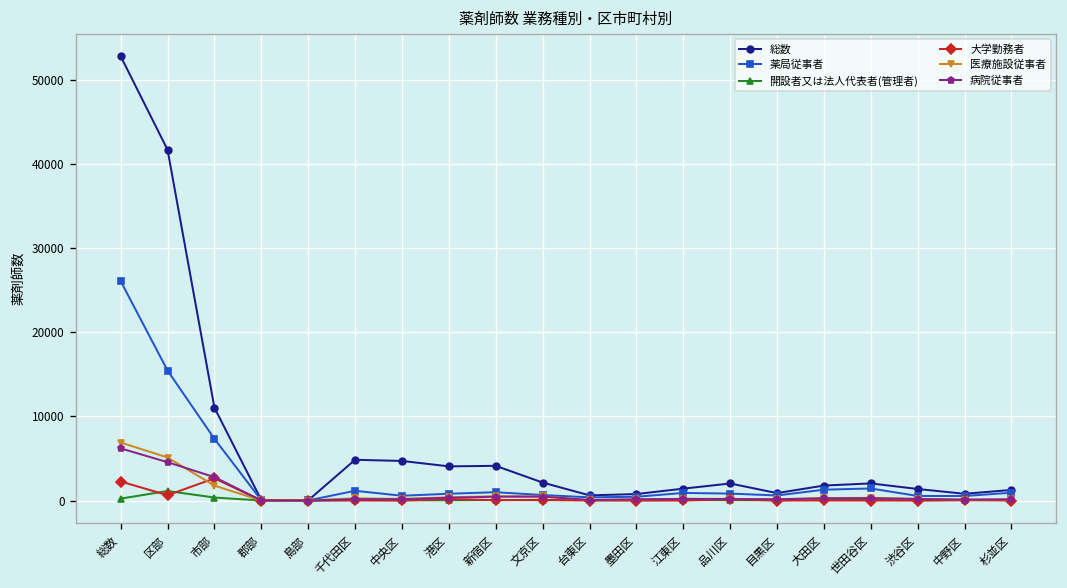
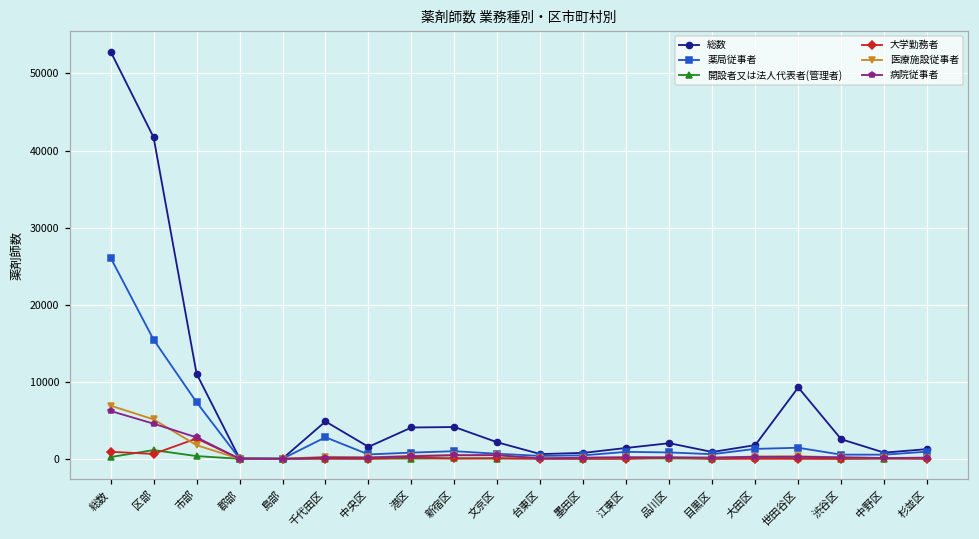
大学勤務者, 総数: 2000 -> 1000
薬局従事者, 千代田区: 1000 -> 3000
総数, 中央区: 5000 -> 2000
総数, 世田谷区: 2000 -> 9000
総数, 渋谷区: 1000 -> 3000
